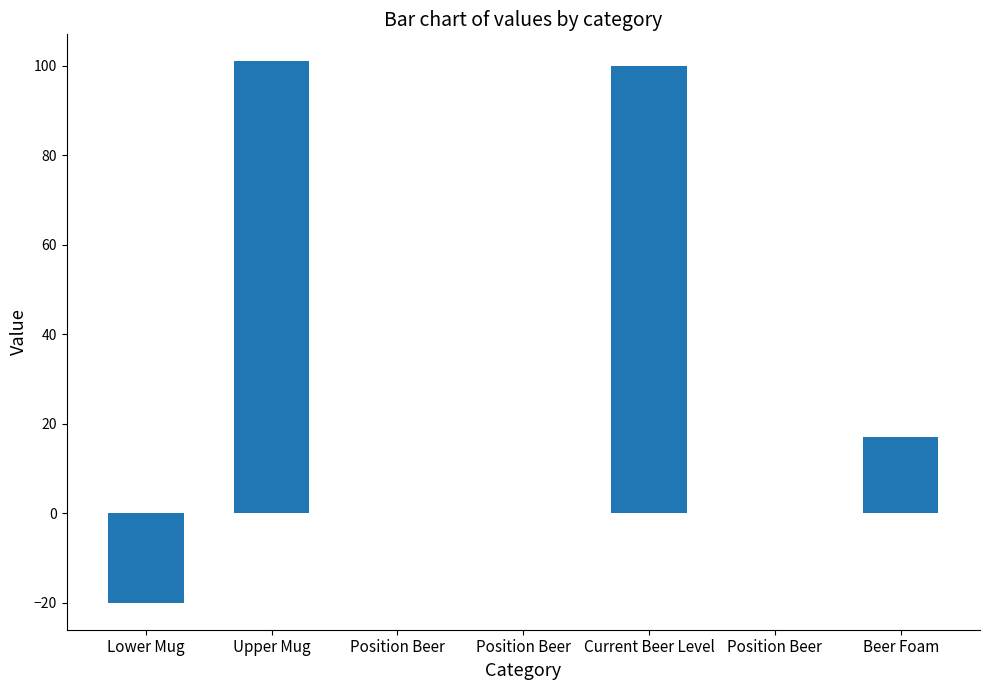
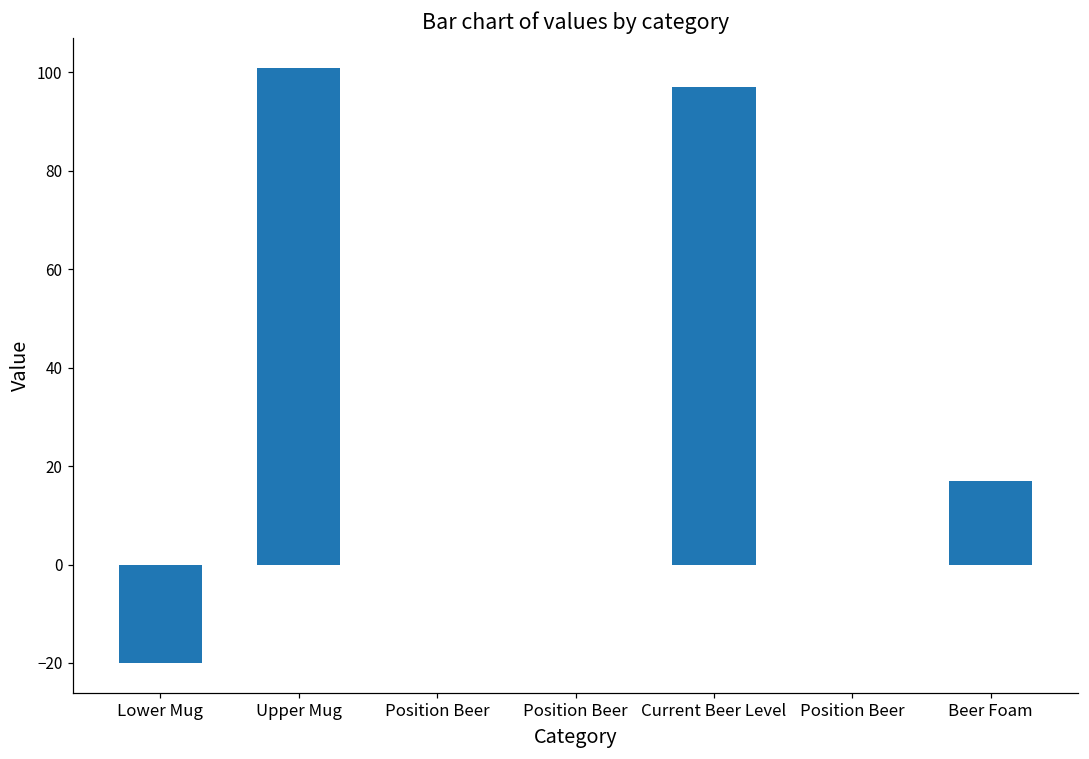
Current Beer Level: 100 -> 97
